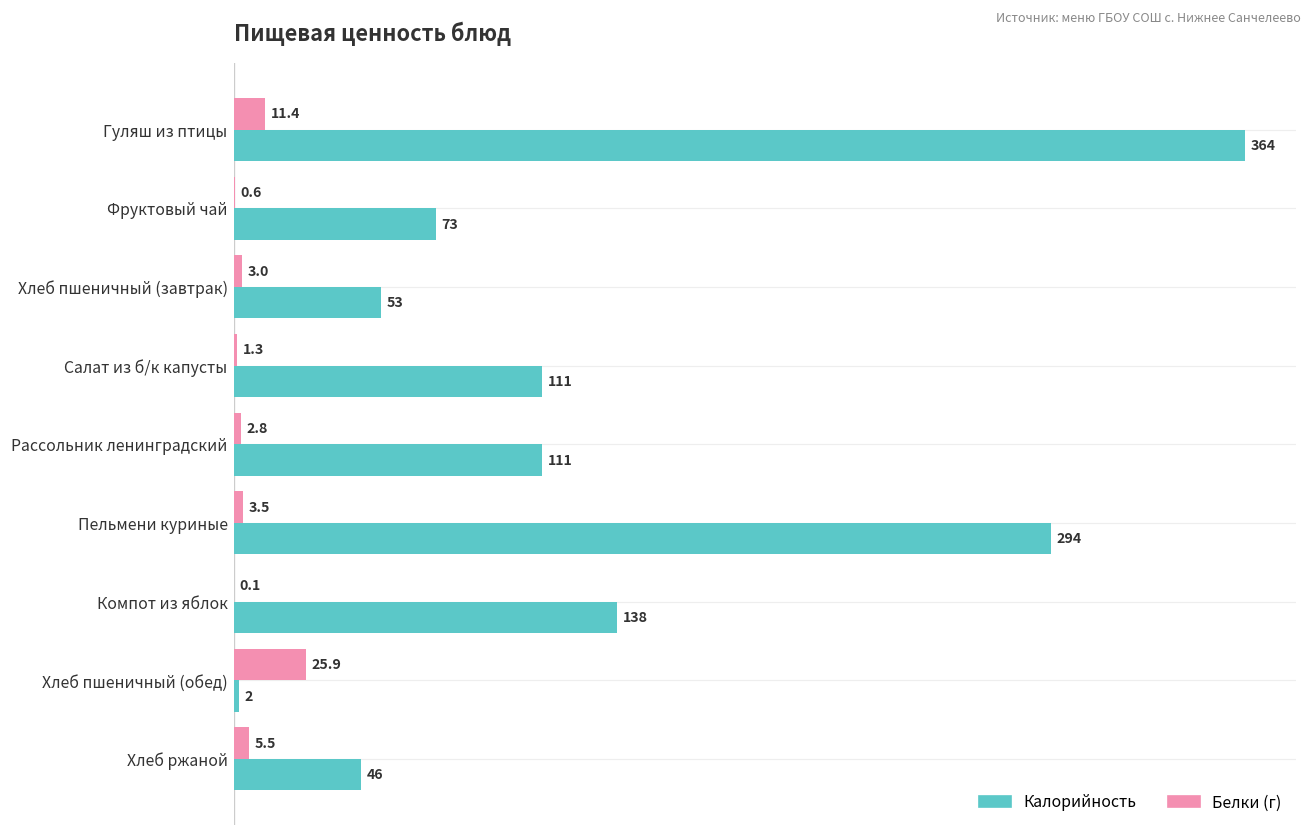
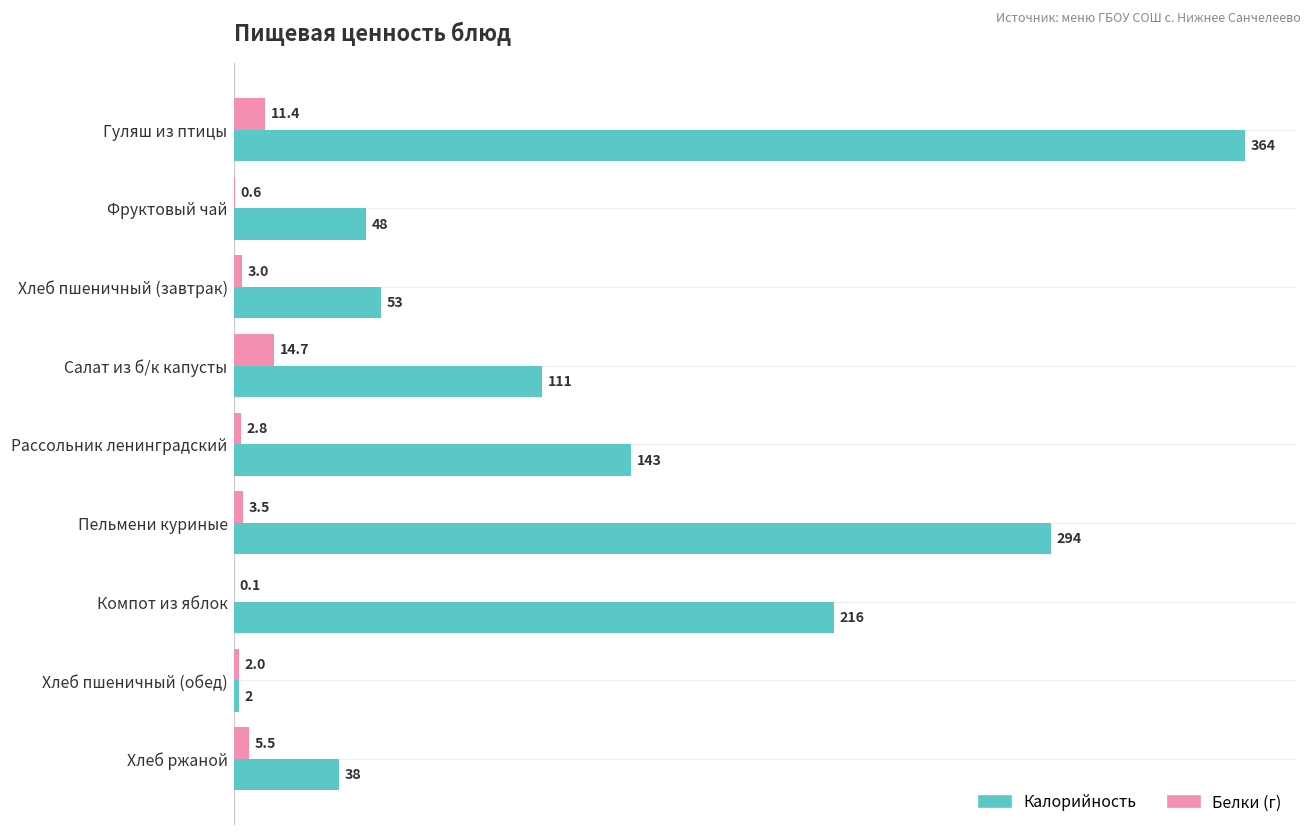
Калорийность, Фруктовый чай: 73 -> 48
Белки (г), Салат из б/к капусты: 1.3 -> 14.7
Калорийность, Рассольник ленинградский: 111 -> 143
Калорийность, Компот из яблок: 138 -> 216
Белки (г), Хлеб пшеничный (обед): 25.9 -> 2.0
Калорийность, Хлеб ржаной: 46 -> 38
